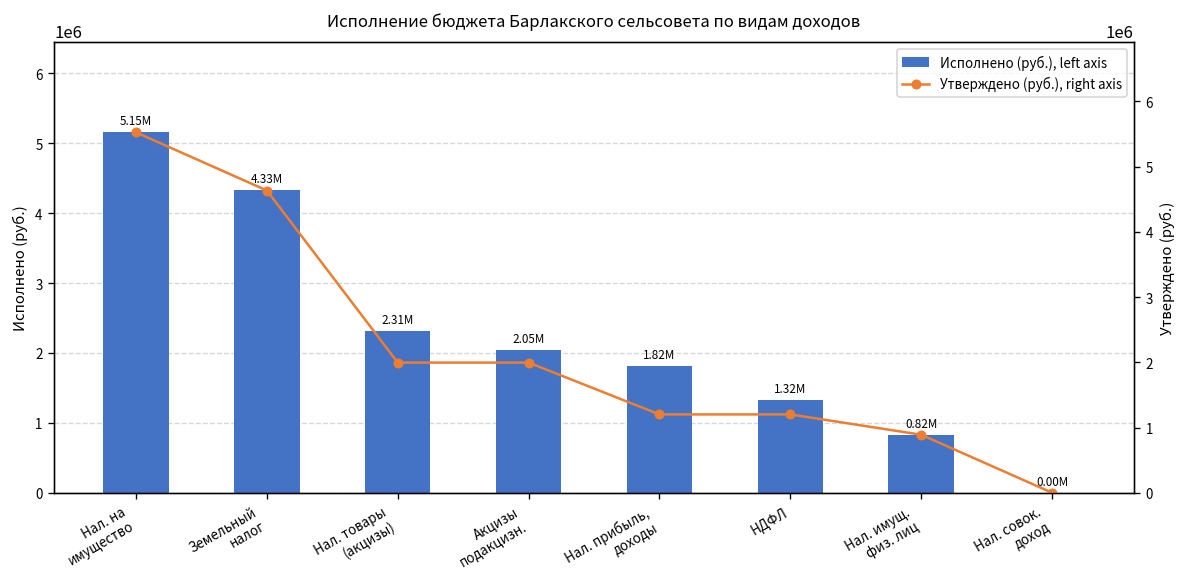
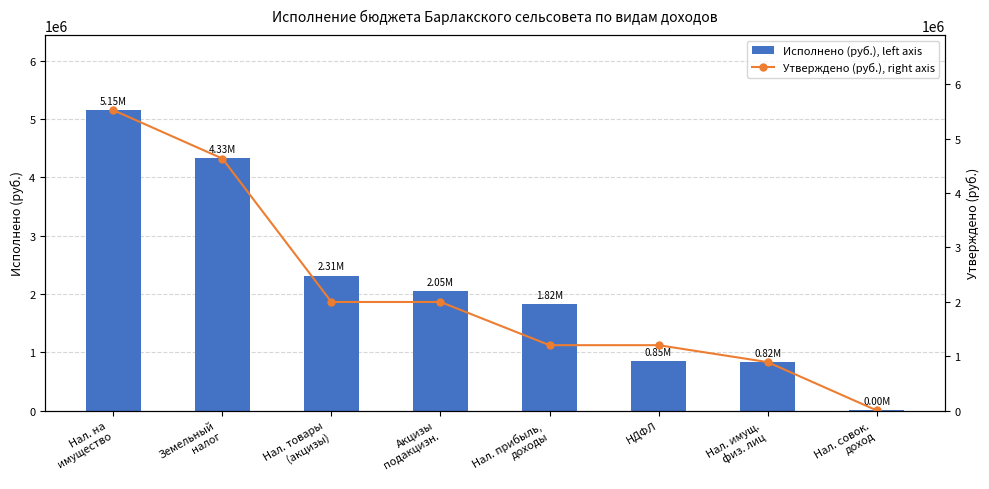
Исполнено (руб.), left axis, НДФЛ: 1.32M -> 0.85M
